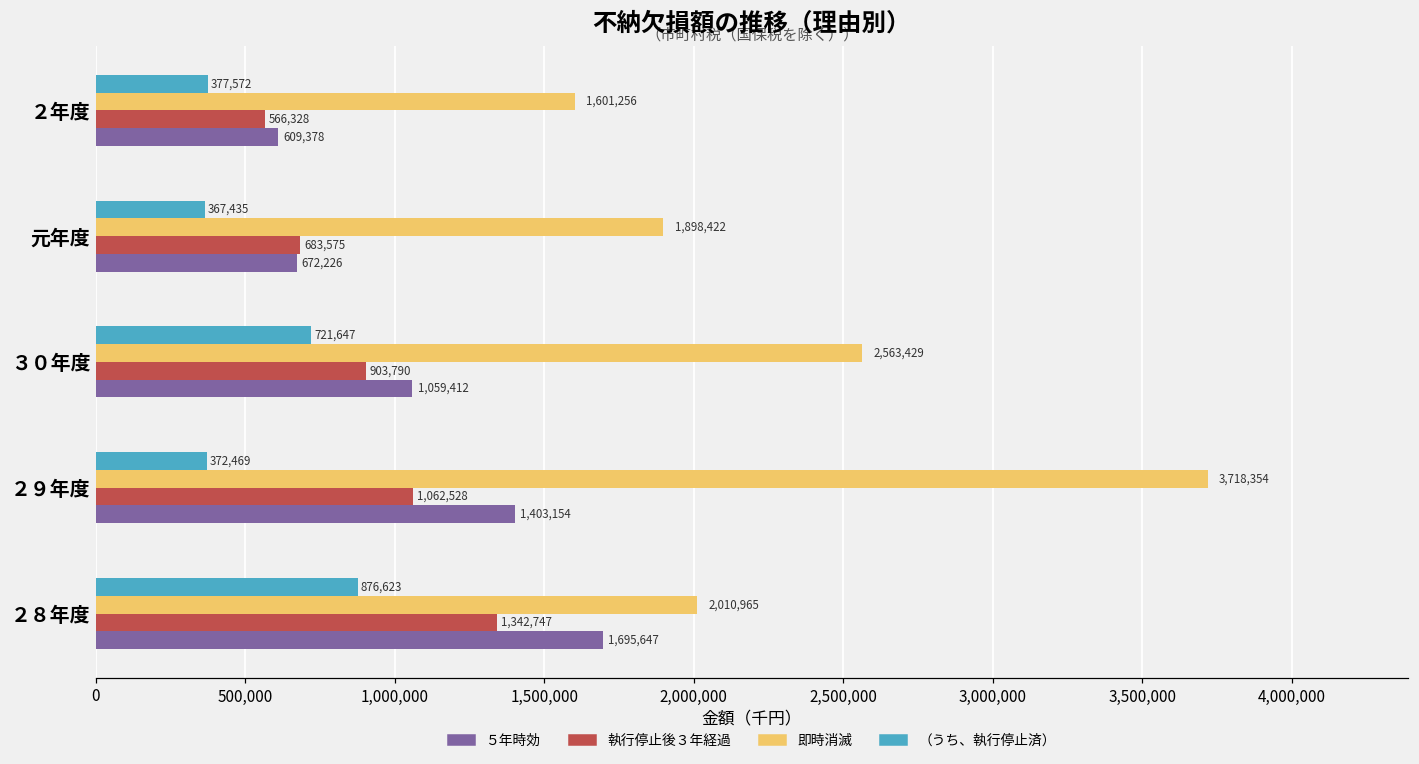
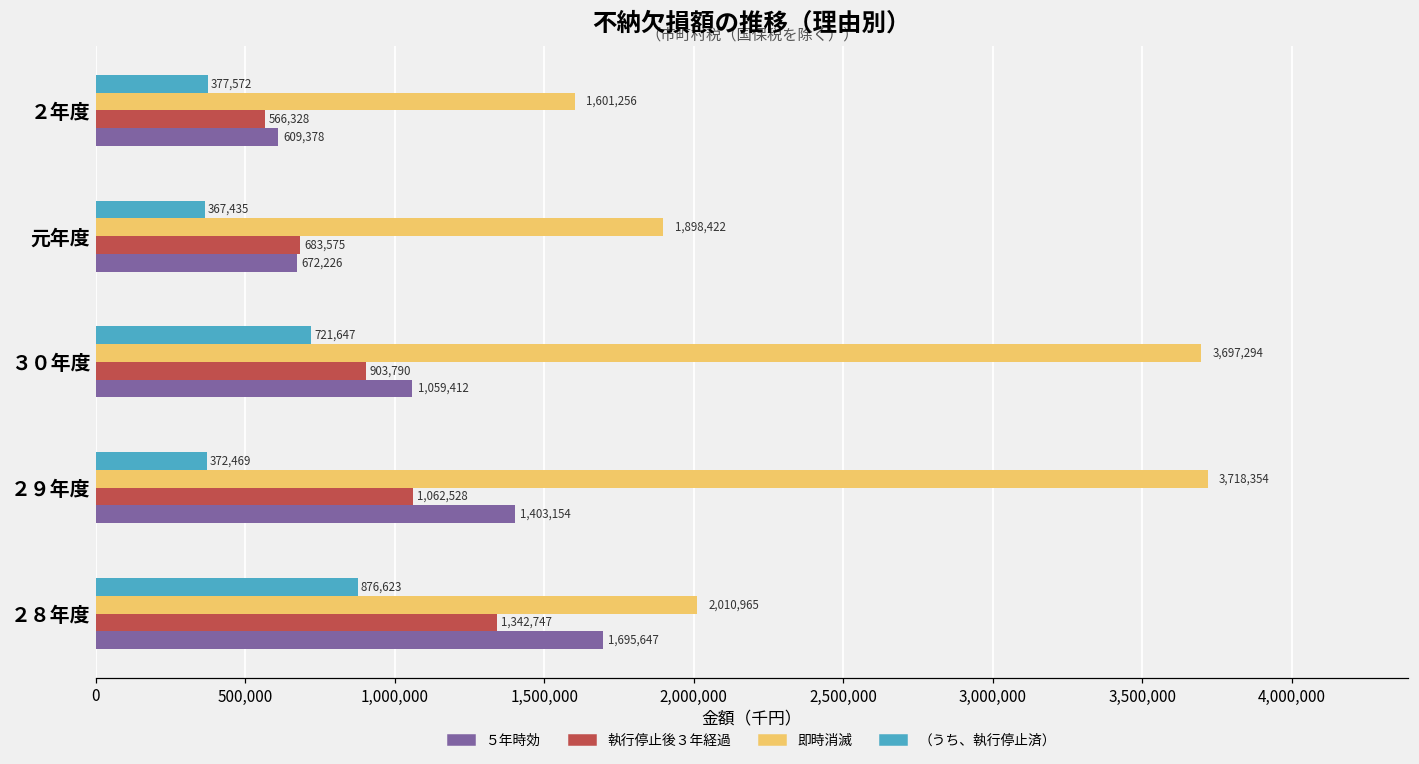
即時消滅, ３０年度: 2,563,429 -> 3,697,294
